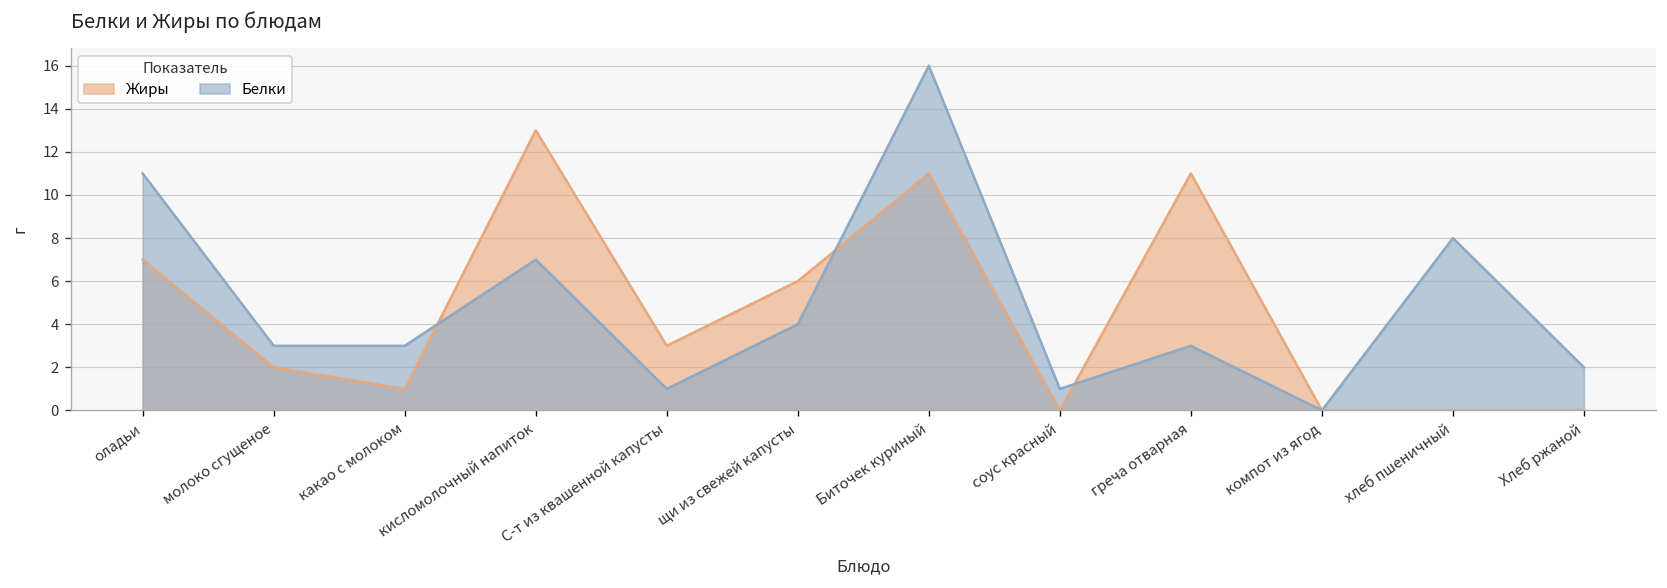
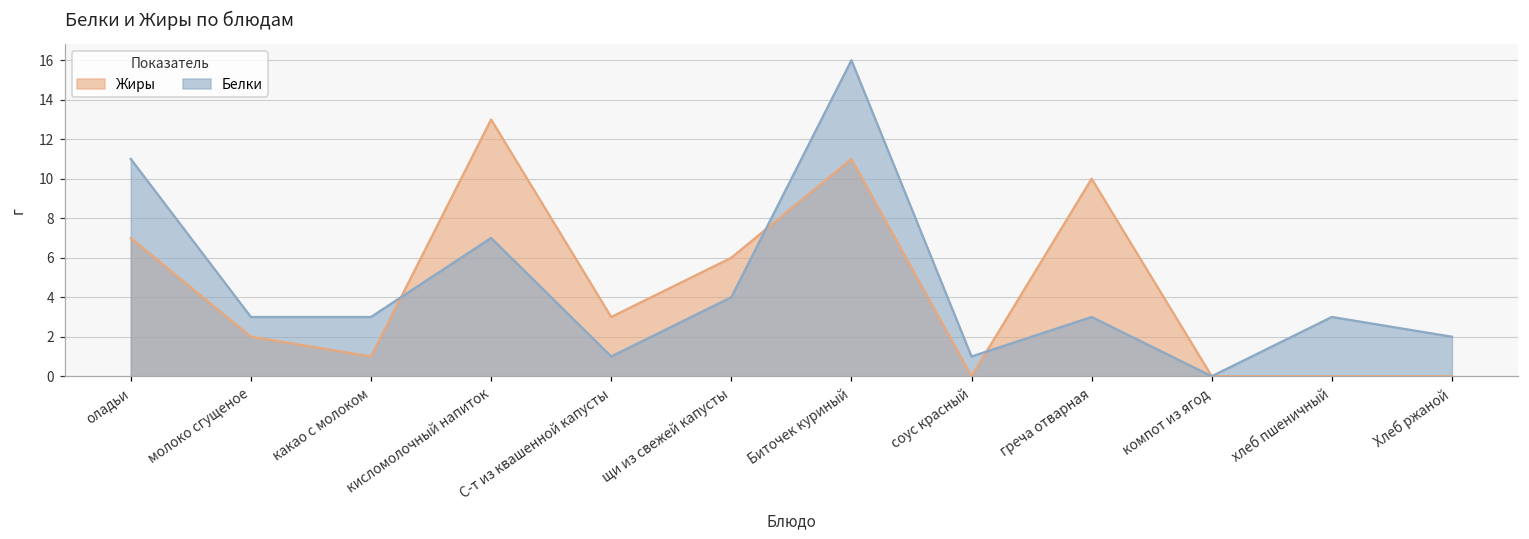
Жиры, греча отварная: 11 -> 10
Белки, хлеб пшеничный: 8 -> 3
